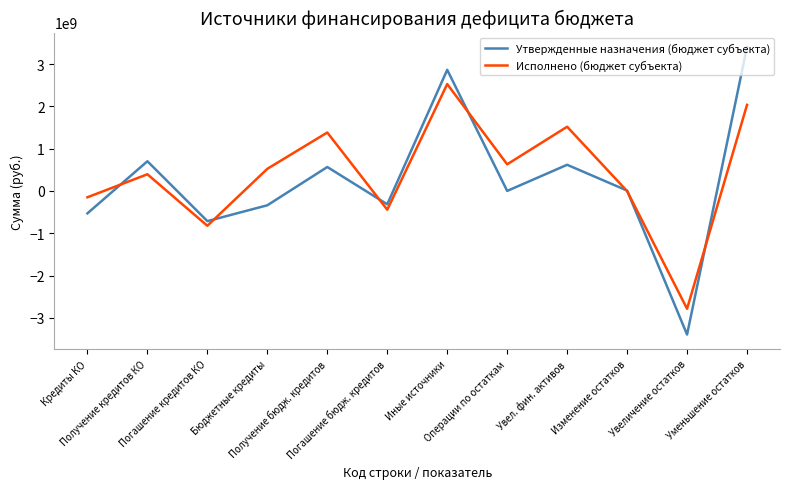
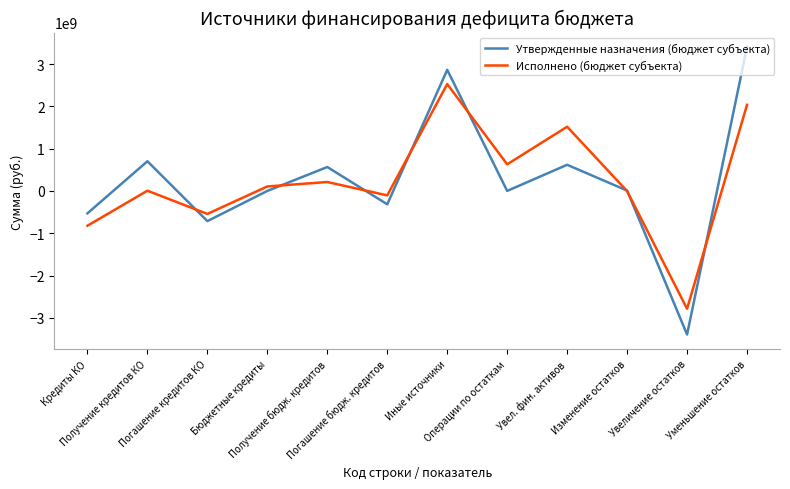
Исполнено (бюджет субъекта), Кредиты КО: -200000000 -> -800000000
Исполнено (бюджет субъекта), Получение кредитов КО: 400000000 -> 0
Исполнено (бюджет субъекта), Погашение кредитов КО: -800000000 -> -500000000
Утвержденные назначения (бюджет субъекта), Бюджетные кредиты: -300000000 -> 0
Исполнено (бюджет субъекта), Бюджетные кредиты: 500000000 -> 100000000
Исполнено (бюджет субъекта), Получение бюдж. кредитов: 1400000000 -> 200000000
Исполнено (бюджет субъекта), Погашение бюдж. кредитов: -400000000 -> -100000000
